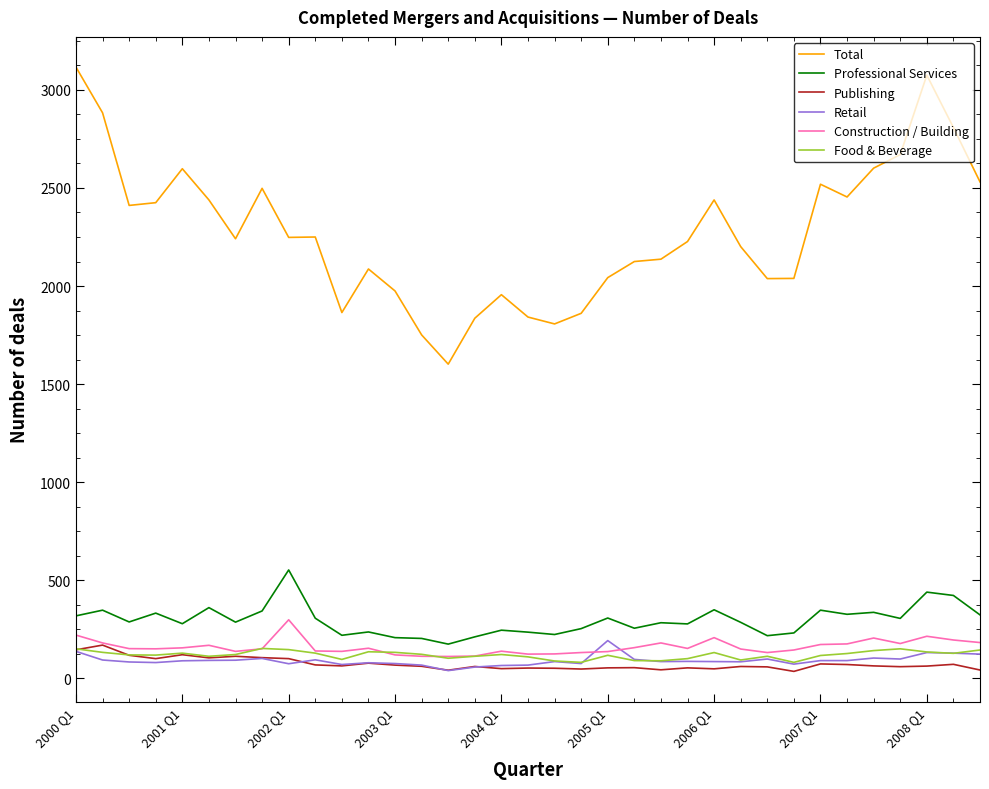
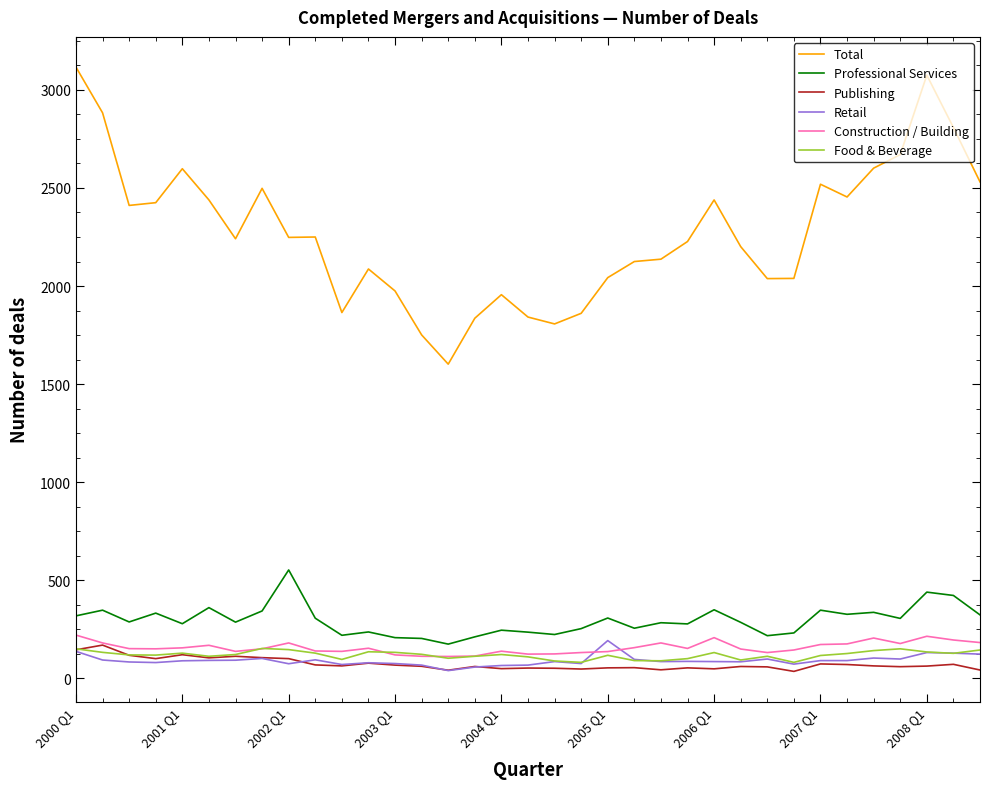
Construction / Building, 2002 Q1: 300 -> 180
